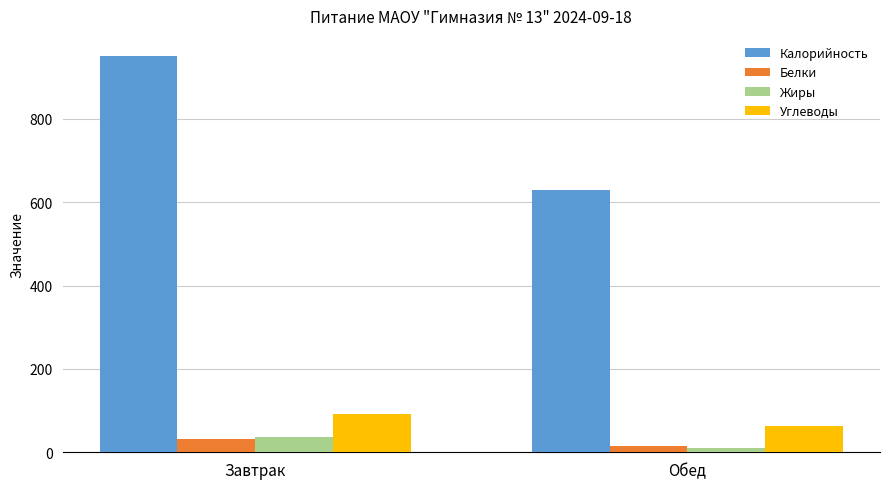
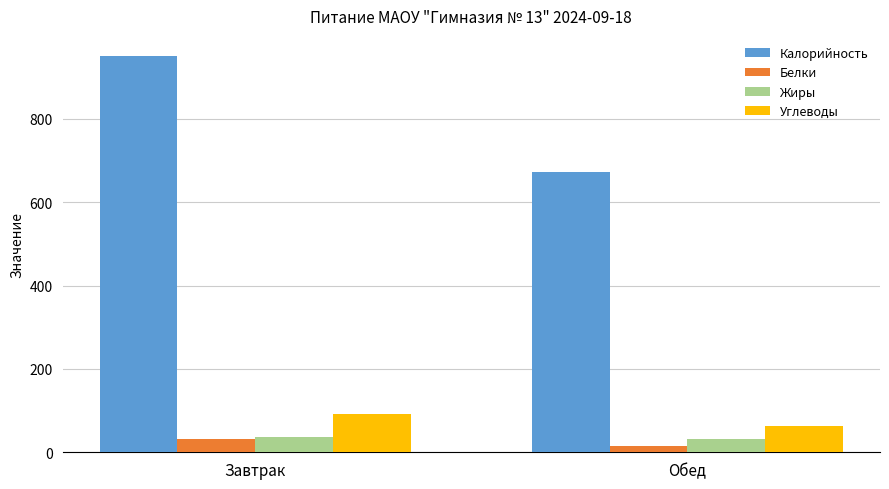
Калорийность, Обед: 630 -> 670
Жиры, Обед: 10 -> 30
